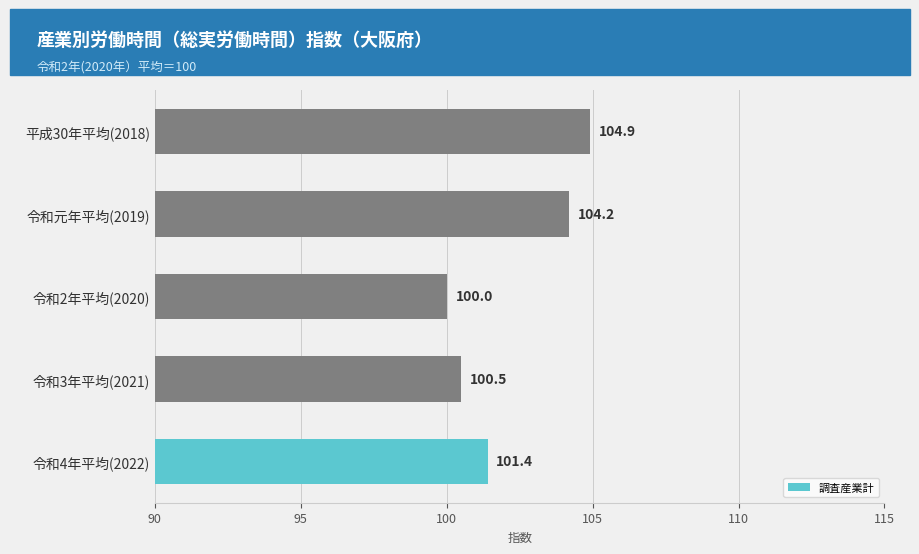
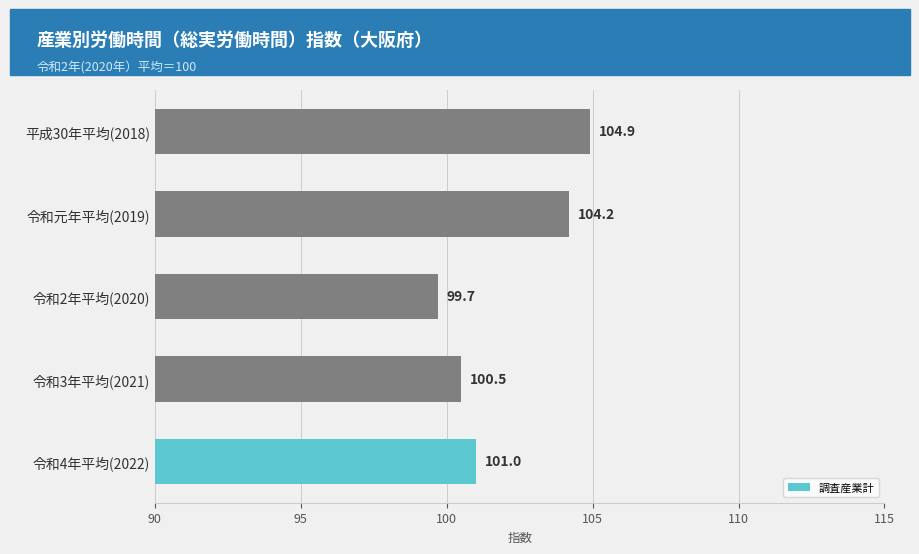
令和2年平均(2020): 100.0 -> 99.7
令和4年平均(2022): 101.4 -> 101.0
